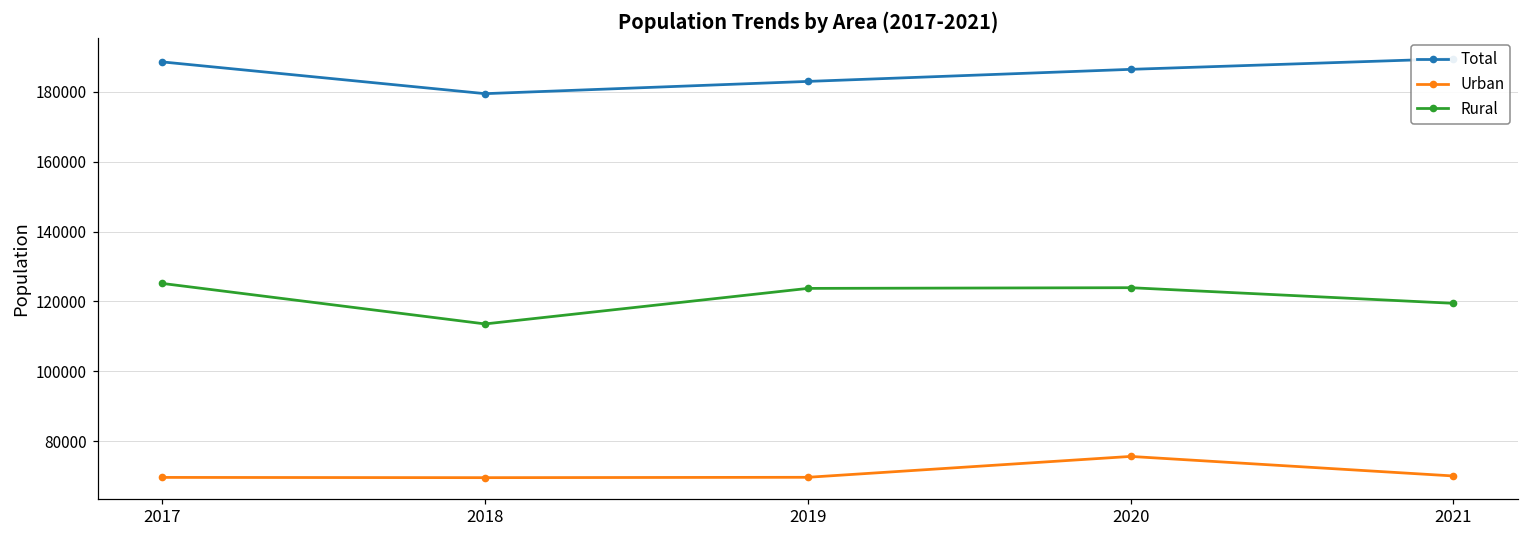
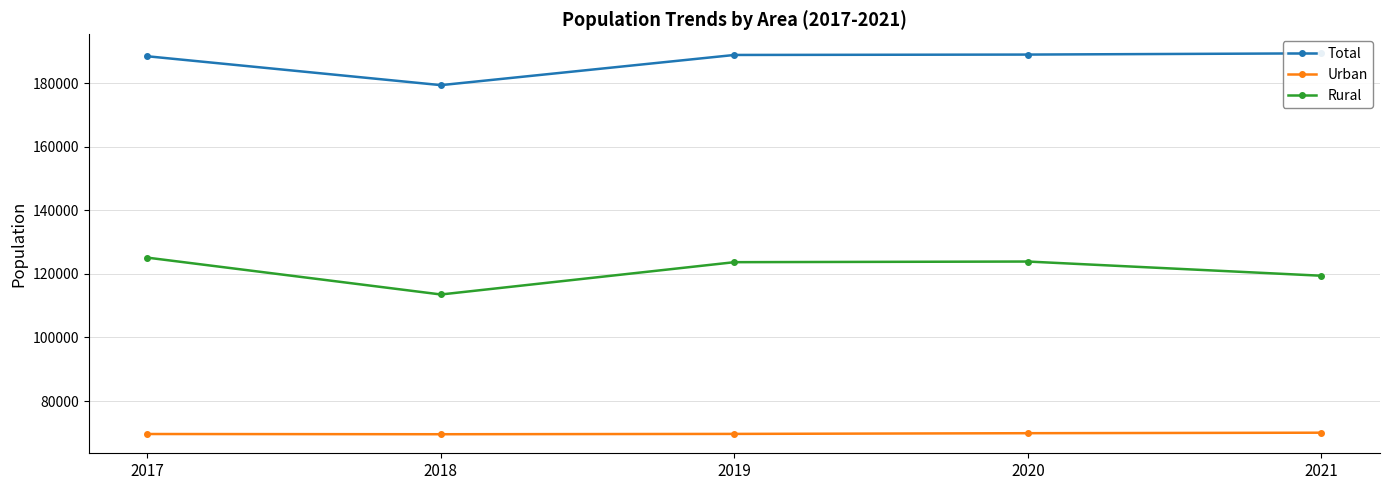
Total, 2019: 183000 -> 189000
Total, 2020: 186000 -> 189000
Urban, 2020: 76000 -> 70000
